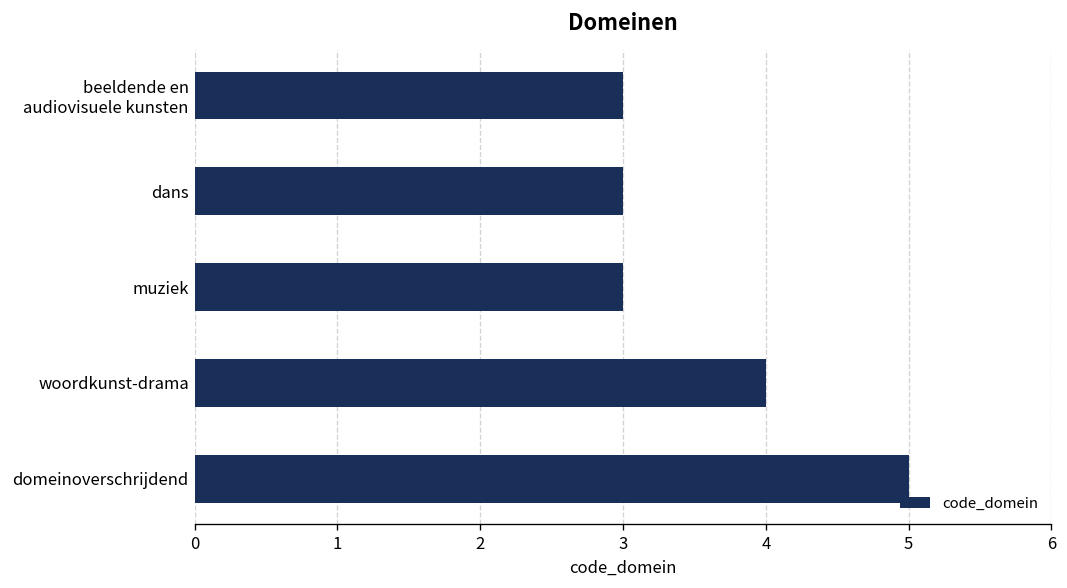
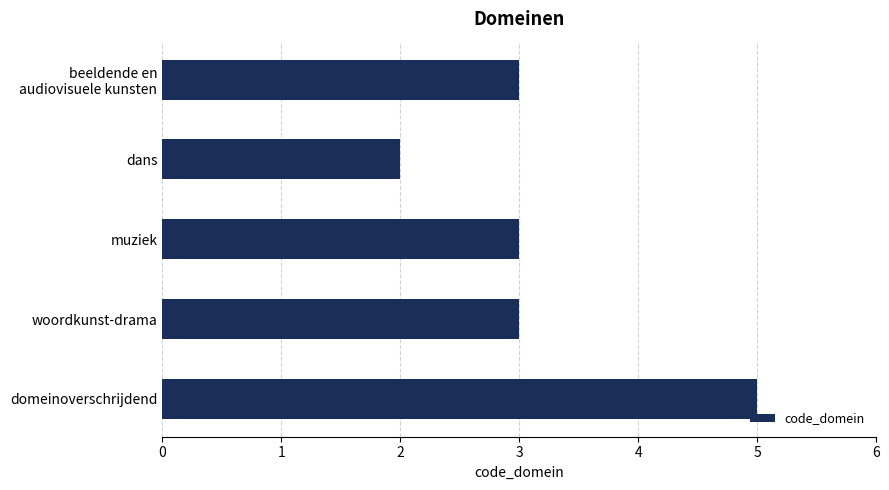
dans: 3 -> 2
woordkunst-drama: 4 -> 3
